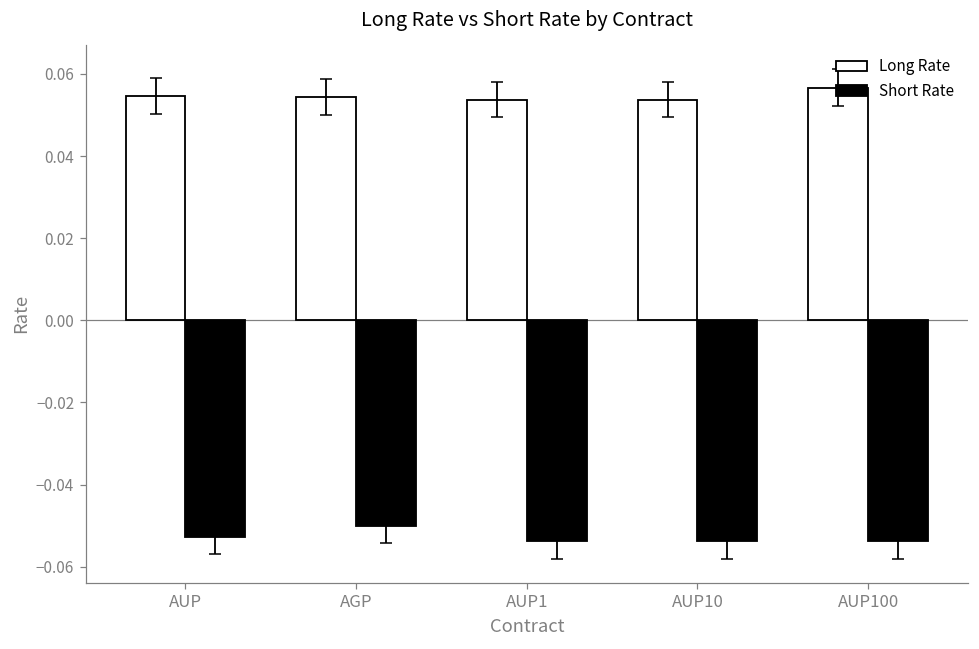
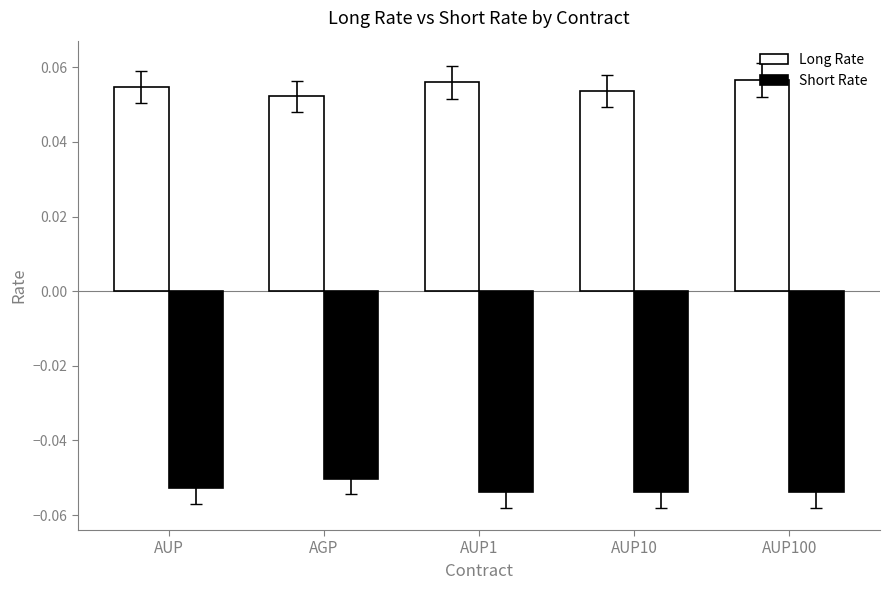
Long Rate, AGP: 0.054 -> 0.052
Long Rate, AUP1: 0.054 -> 0.056
